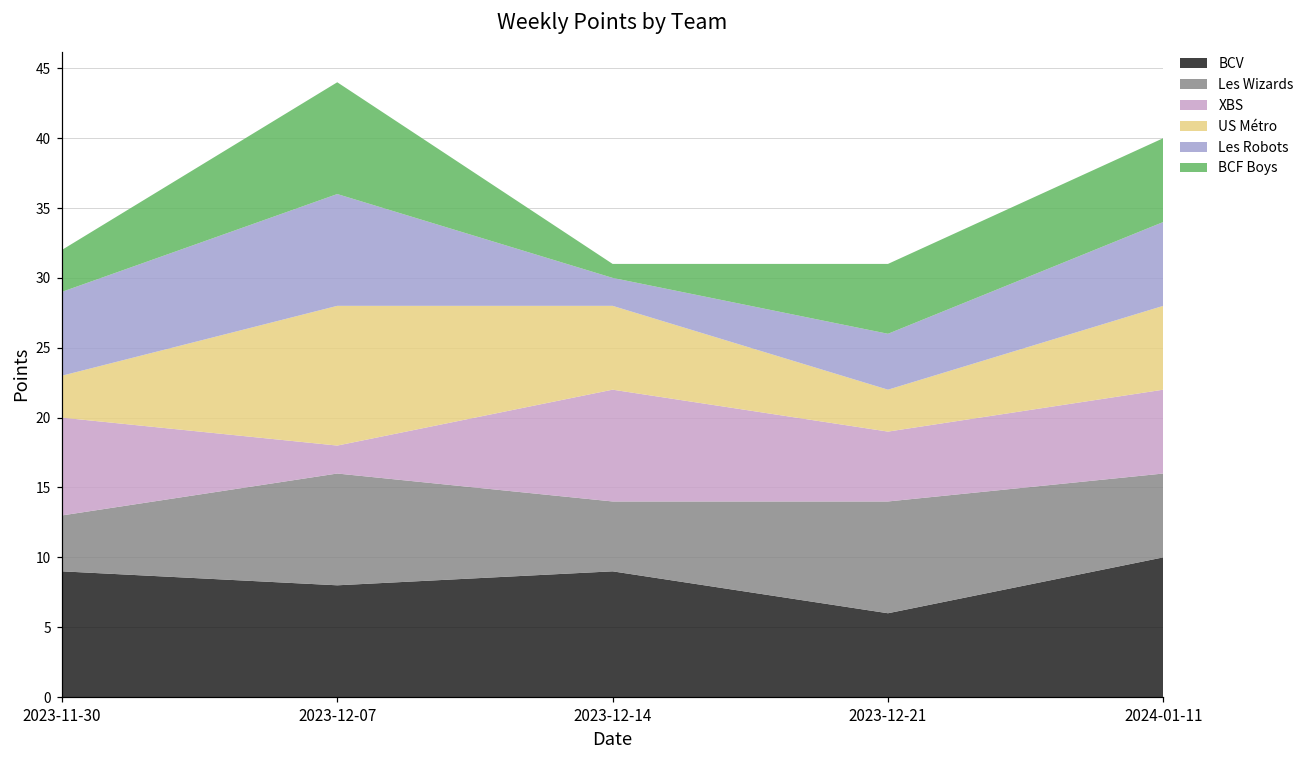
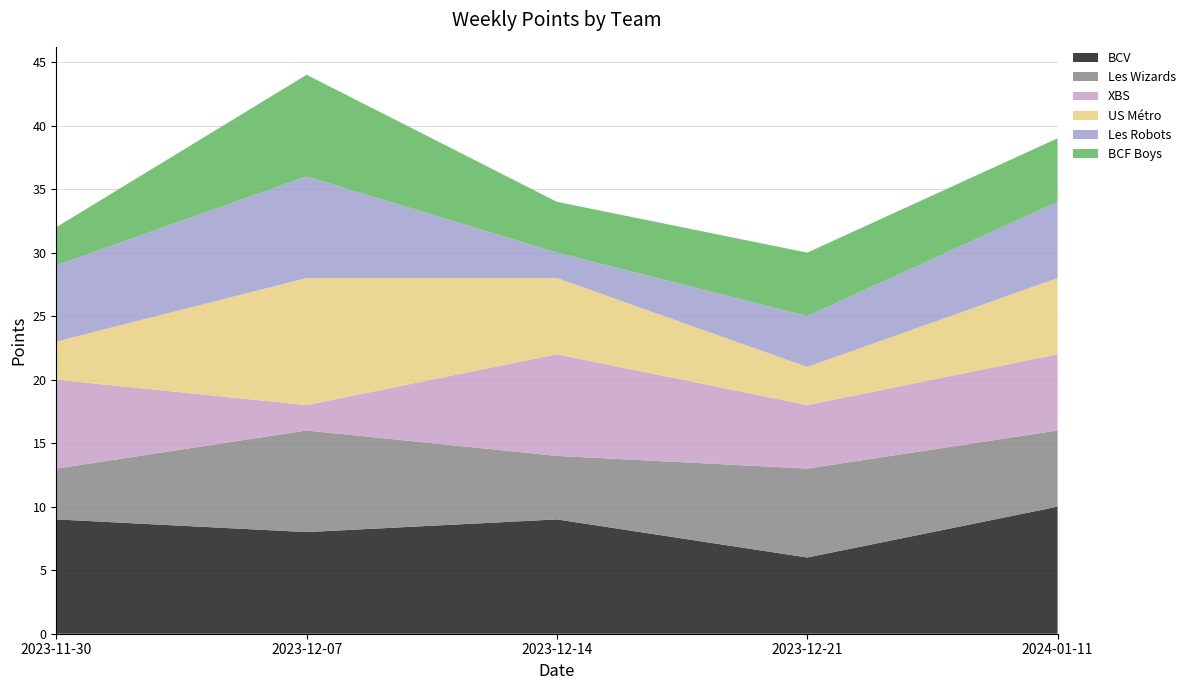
BCF Boys, 2023-12-14: 1 -> 4
Les Wizards, 2023-12-21: 8 -> 7
BCF Boys, 2024-01-11: 6 -> 5
